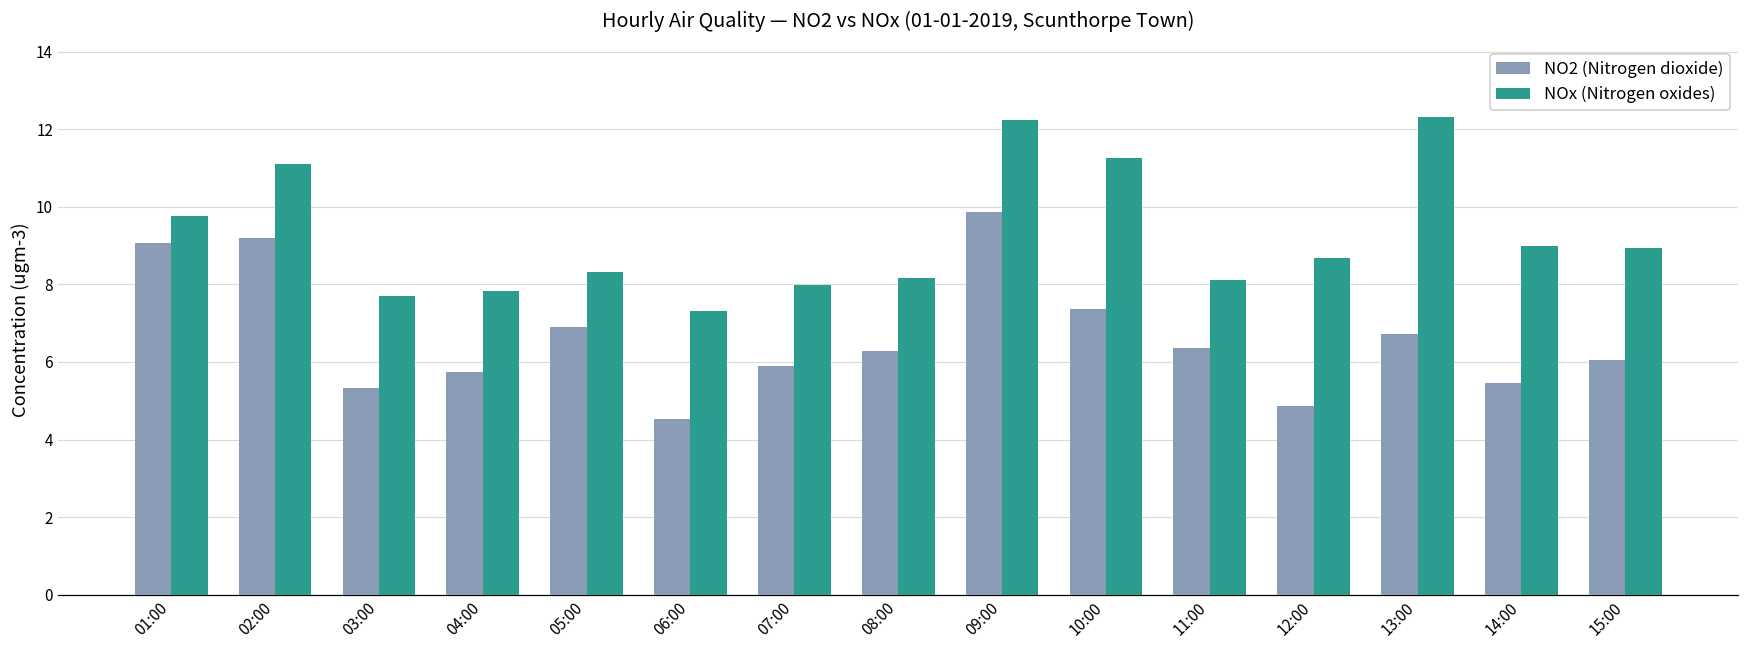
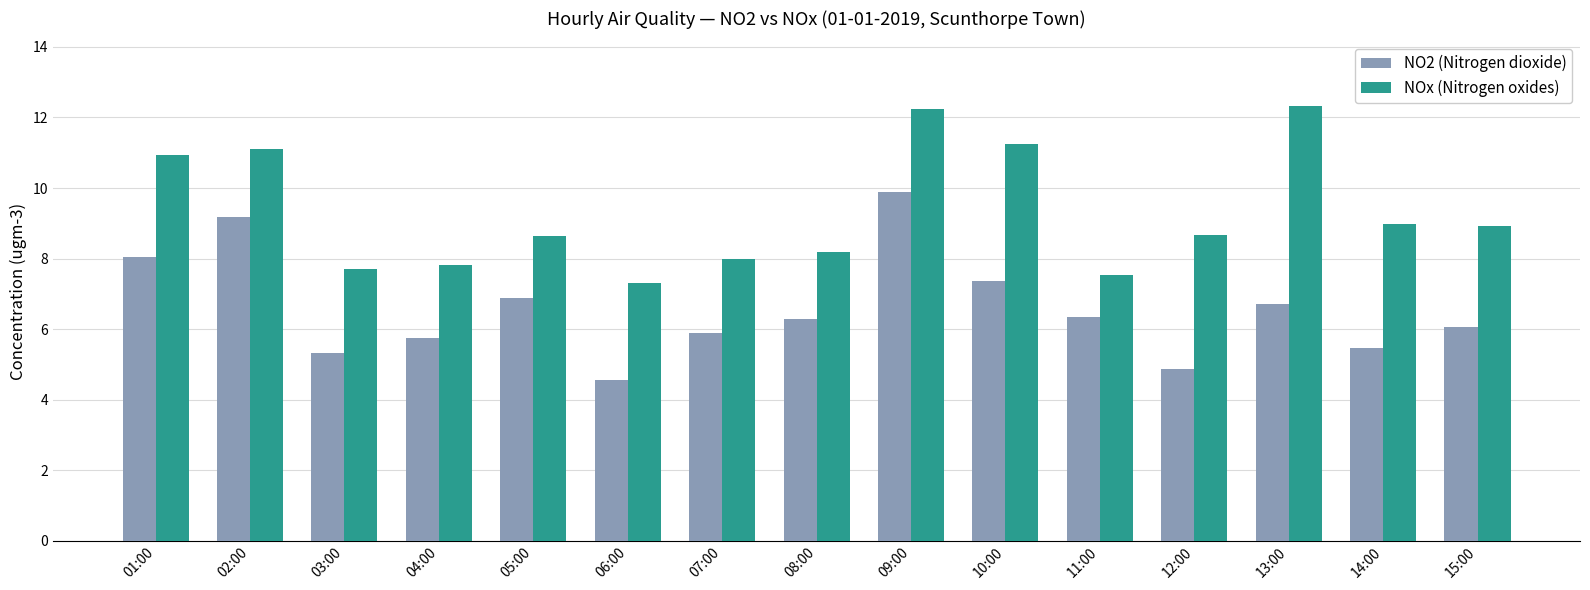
NO2 (Nitrogen dioxide), 01:00: 9.1 -> 8.0
NOx (Nitrogen oxides), 01:00: 9.8 -> 10.9
NOx (Nitrogen oxides), 05:00: 8.3 -> 8.6
NOx (Nitrogen oxides), 11:00: 8.1 -> 7.5
